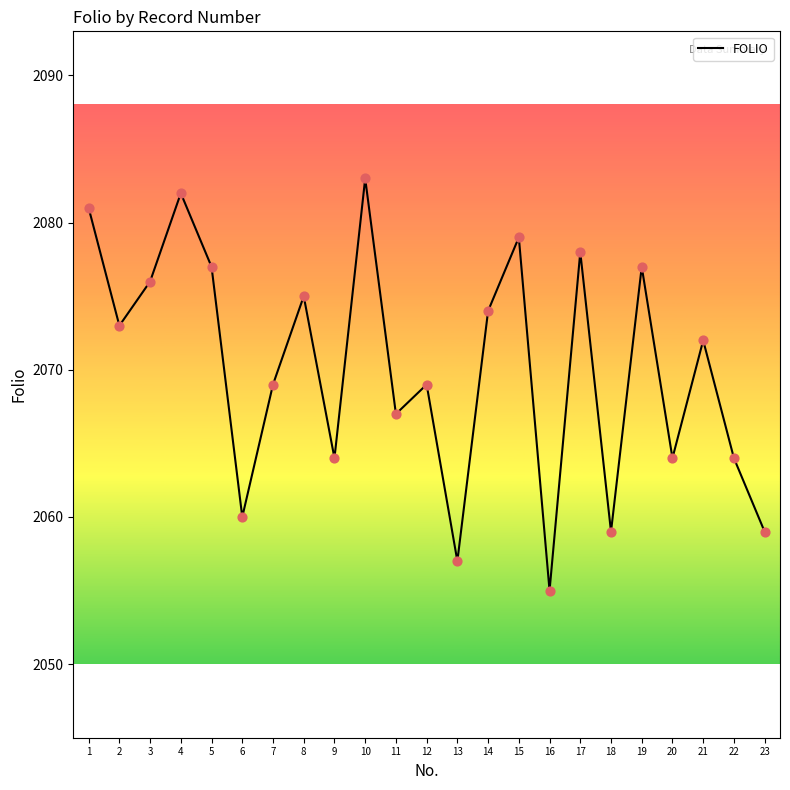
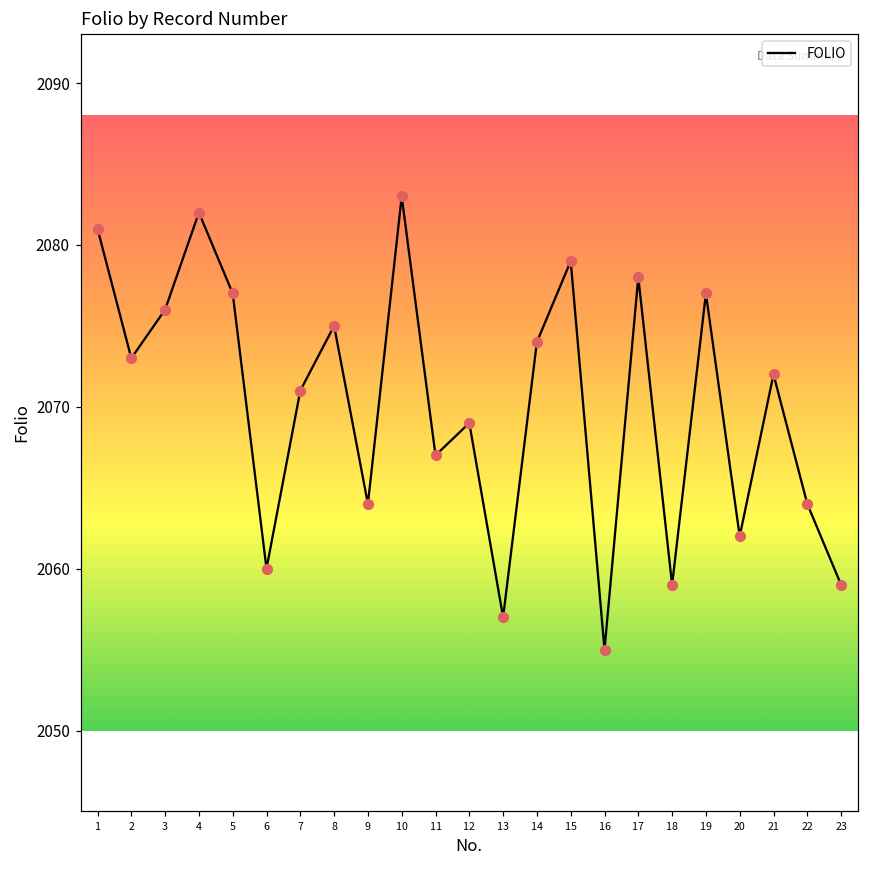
7: 2069 -> 2071
20: 2064 -> 2062
